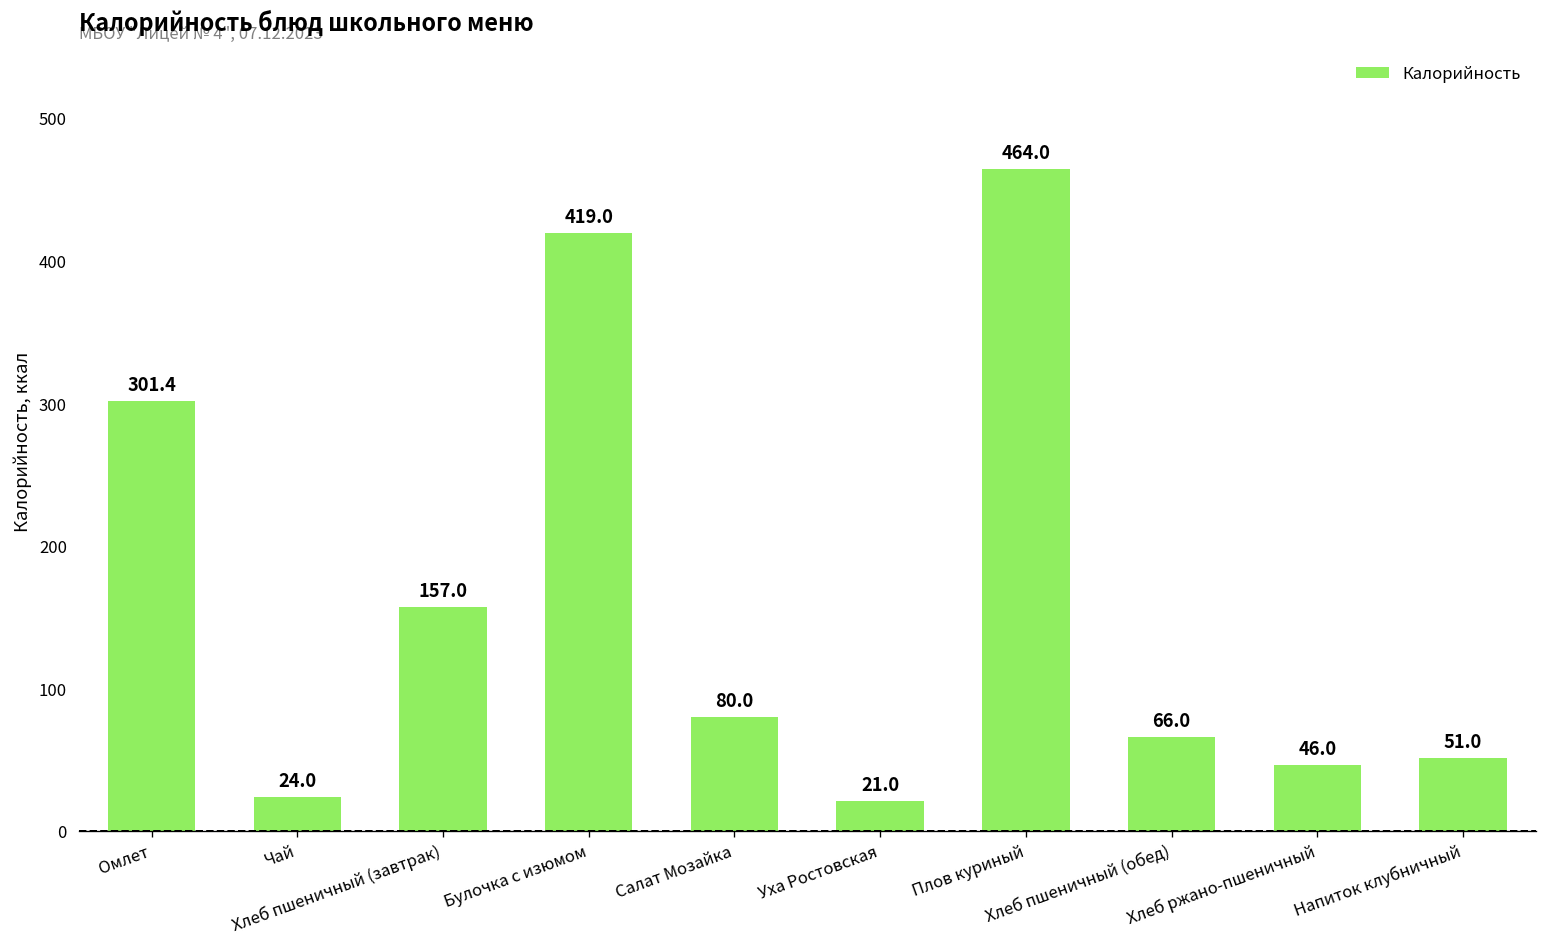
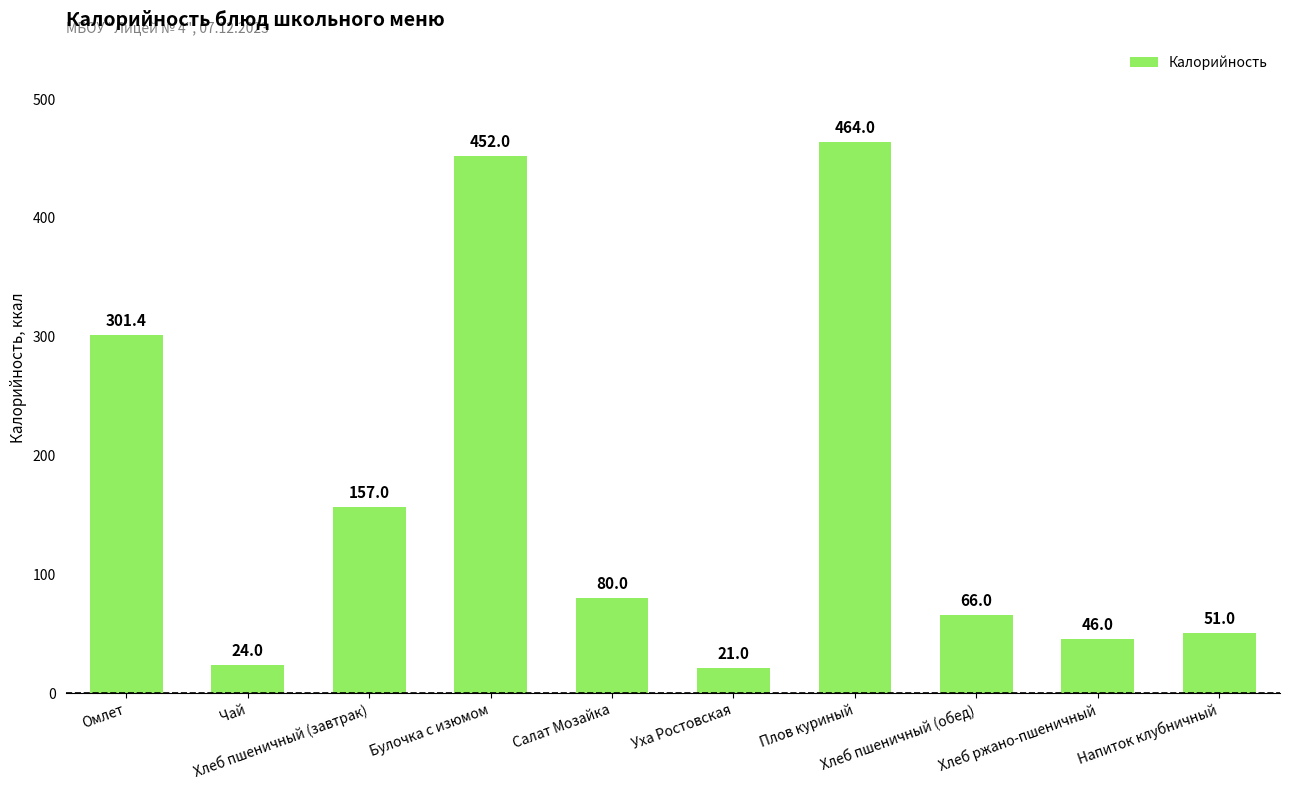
Булочка с изюмом: 419.0 -> 452.0
